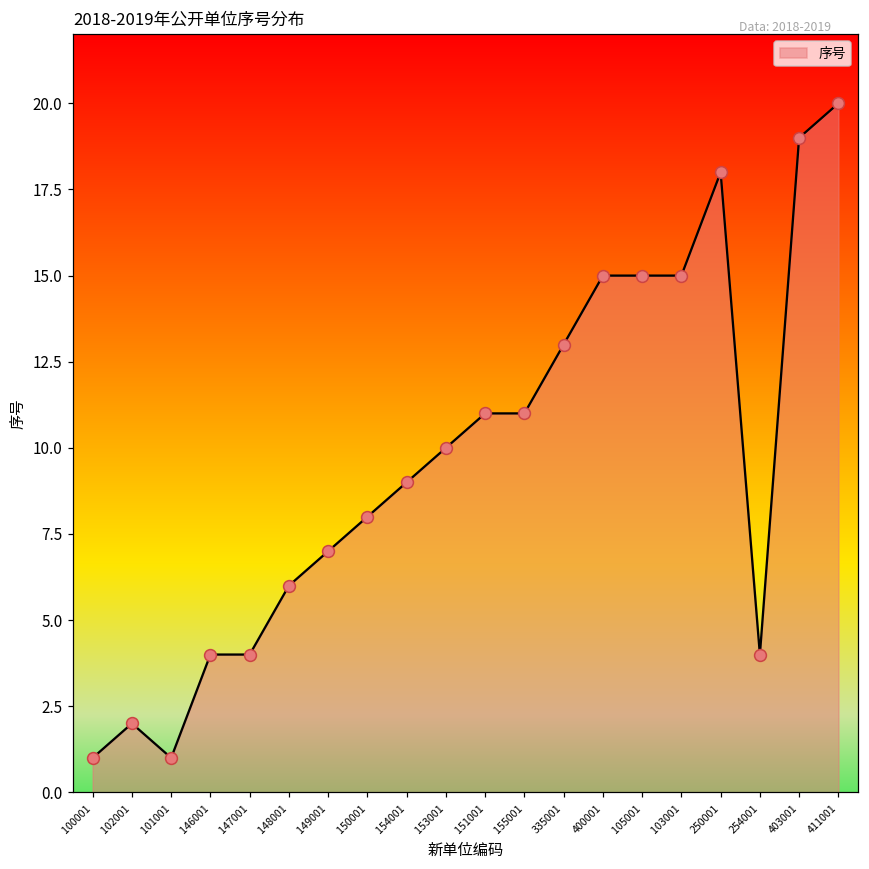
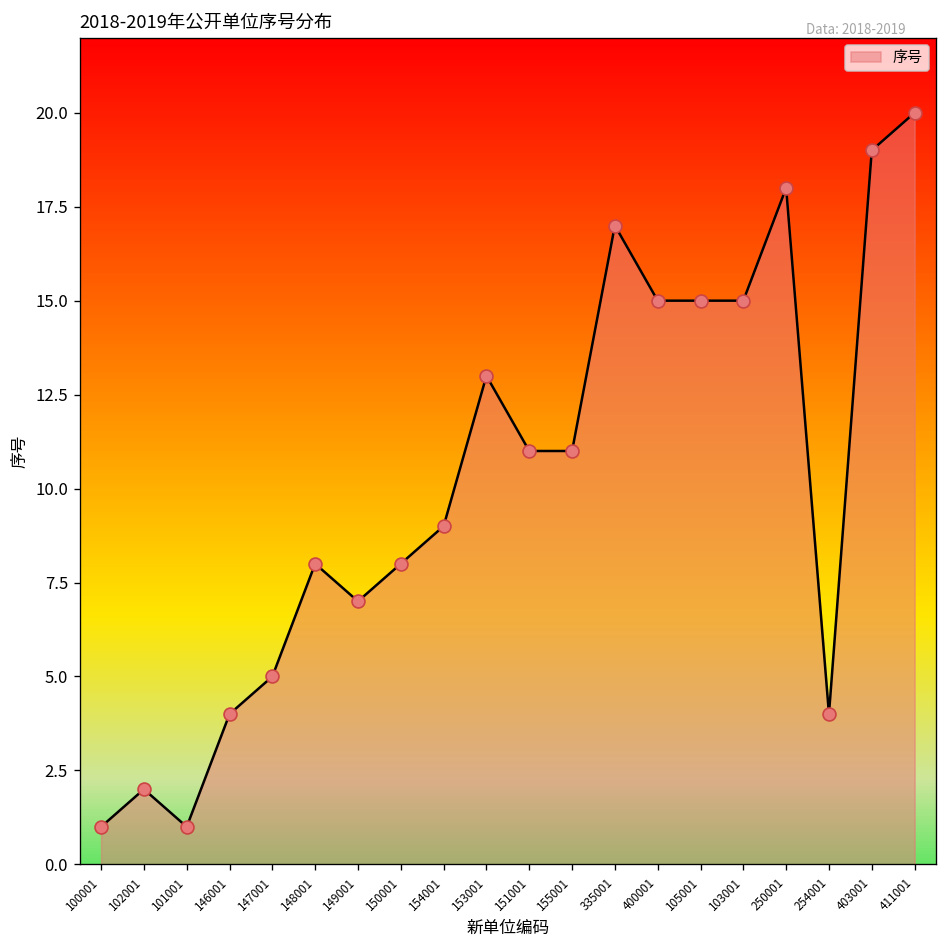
147001: 4 -> 5
148001: 6 -> 8
153001: 10 -> 13
335001: 13 -> 17
